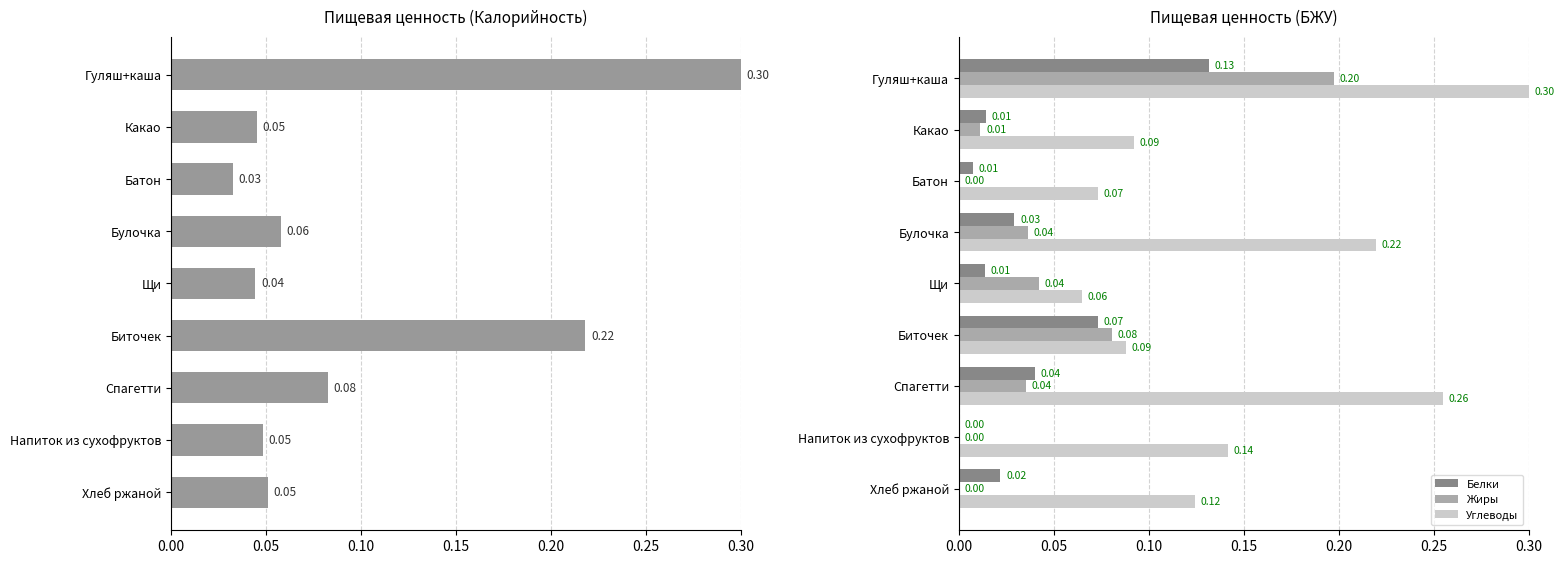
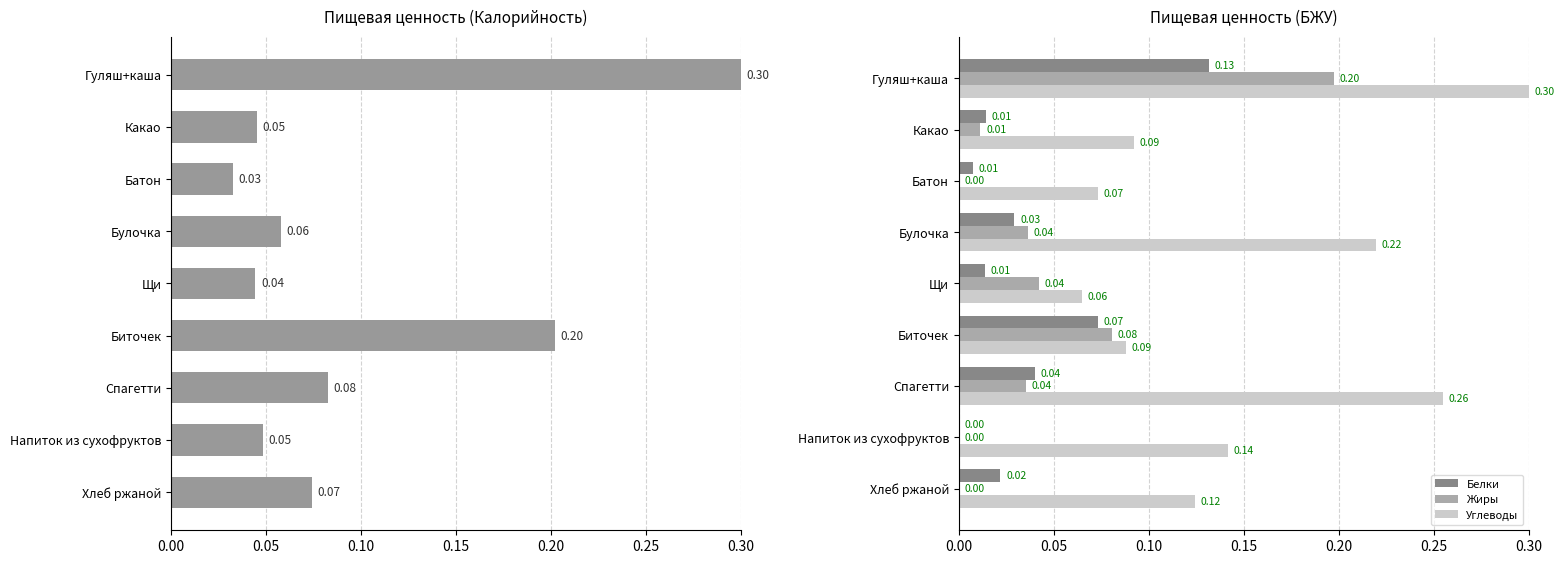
Пищевая ценность (Калорийность), Биточек: 0.22 -> 0.20
Пищевая ценность (Калорийность), Хлеб ржаной: 0.05 -> 0.07
